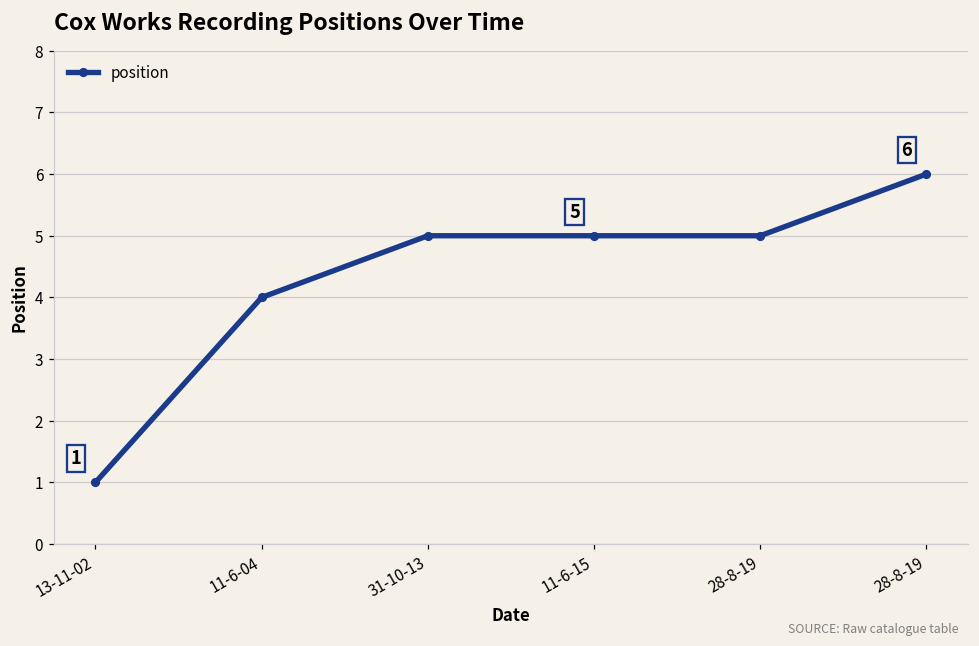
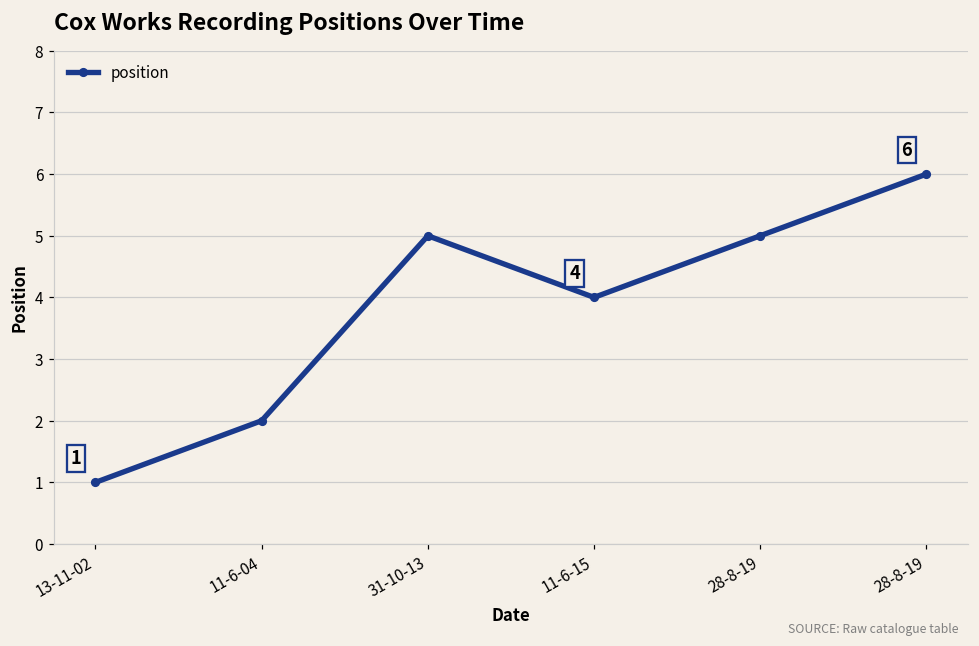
11-6-04: 4 -> 2
11-6-15: 5 -> 4
